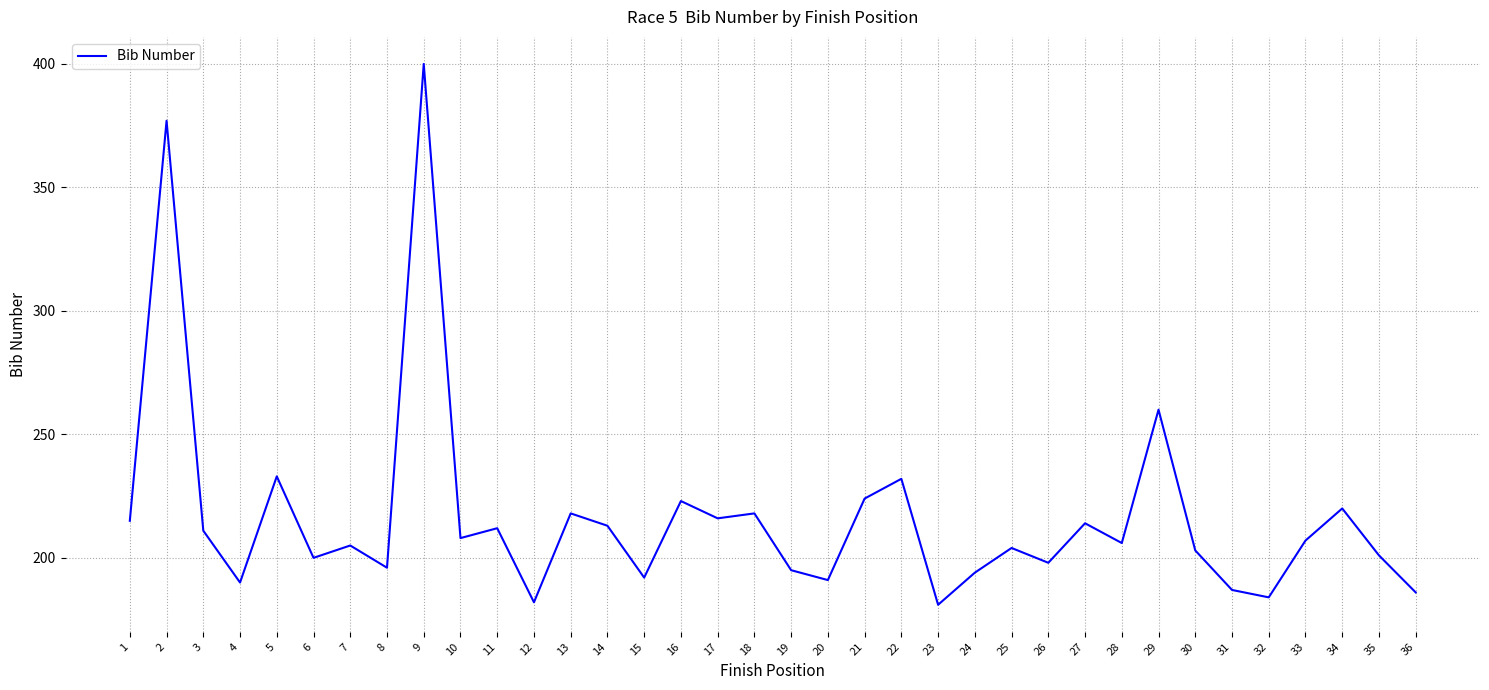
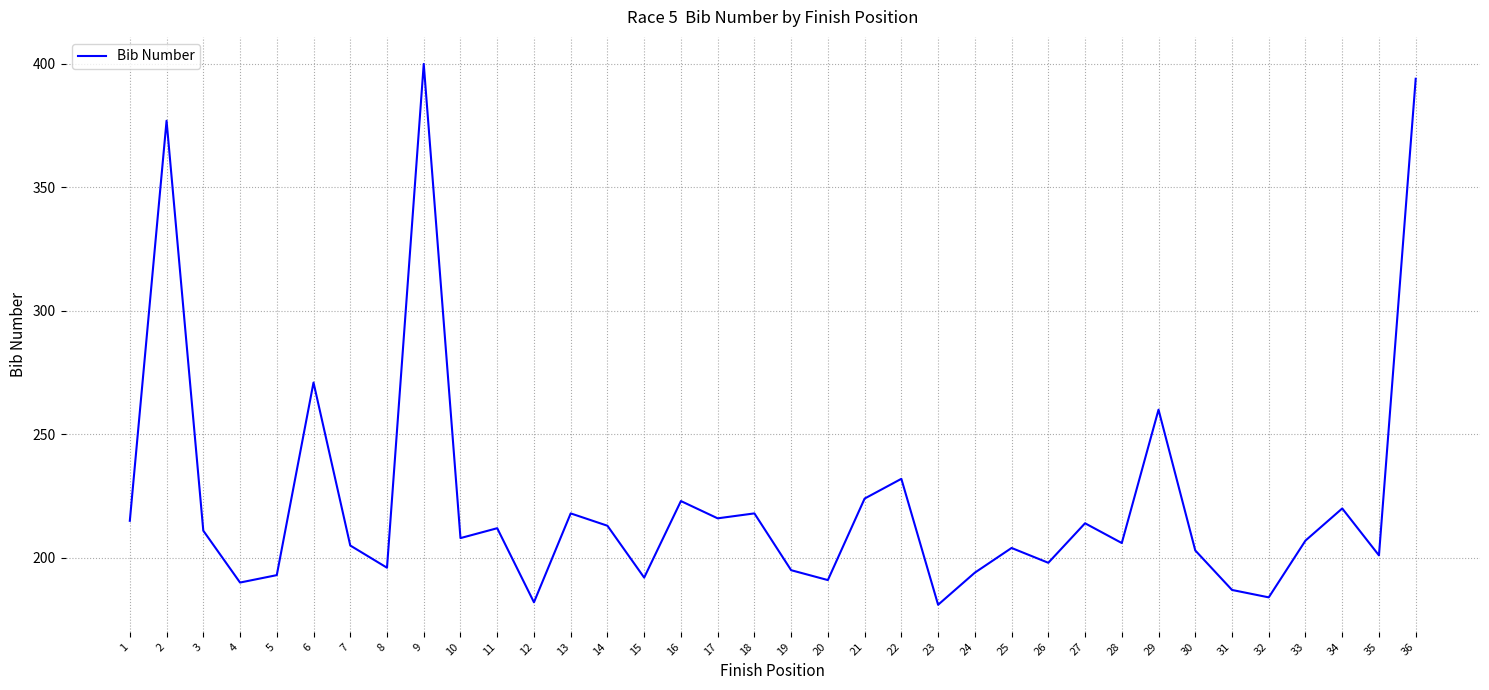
5: 233 -> 193
6: 200 -> 271
36: 186 -> 394
